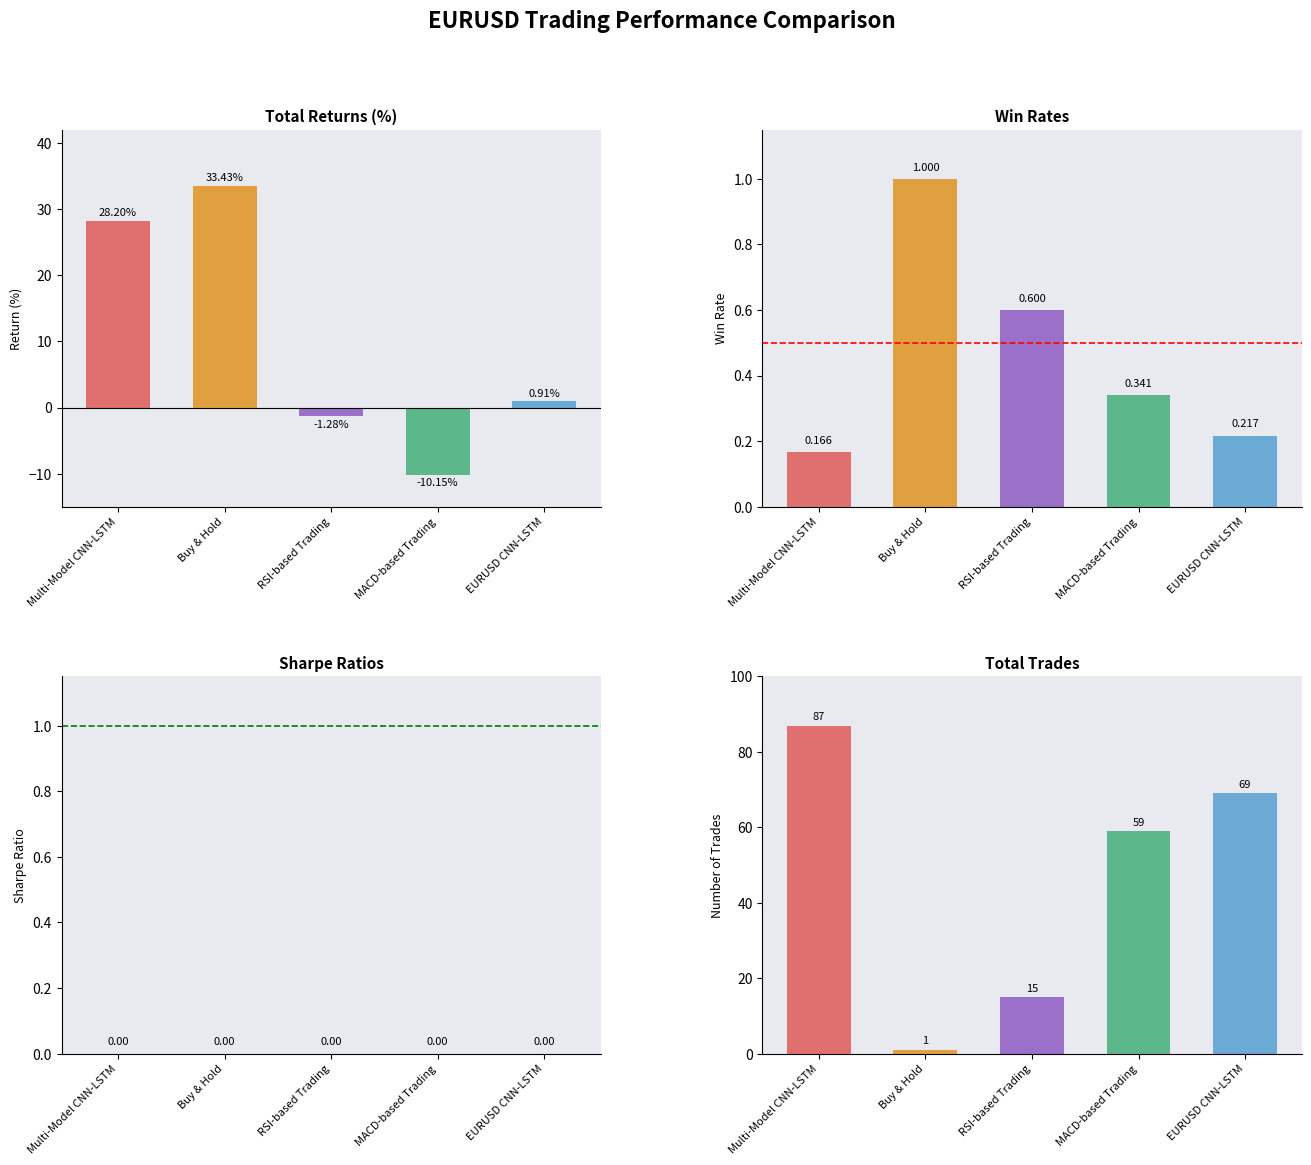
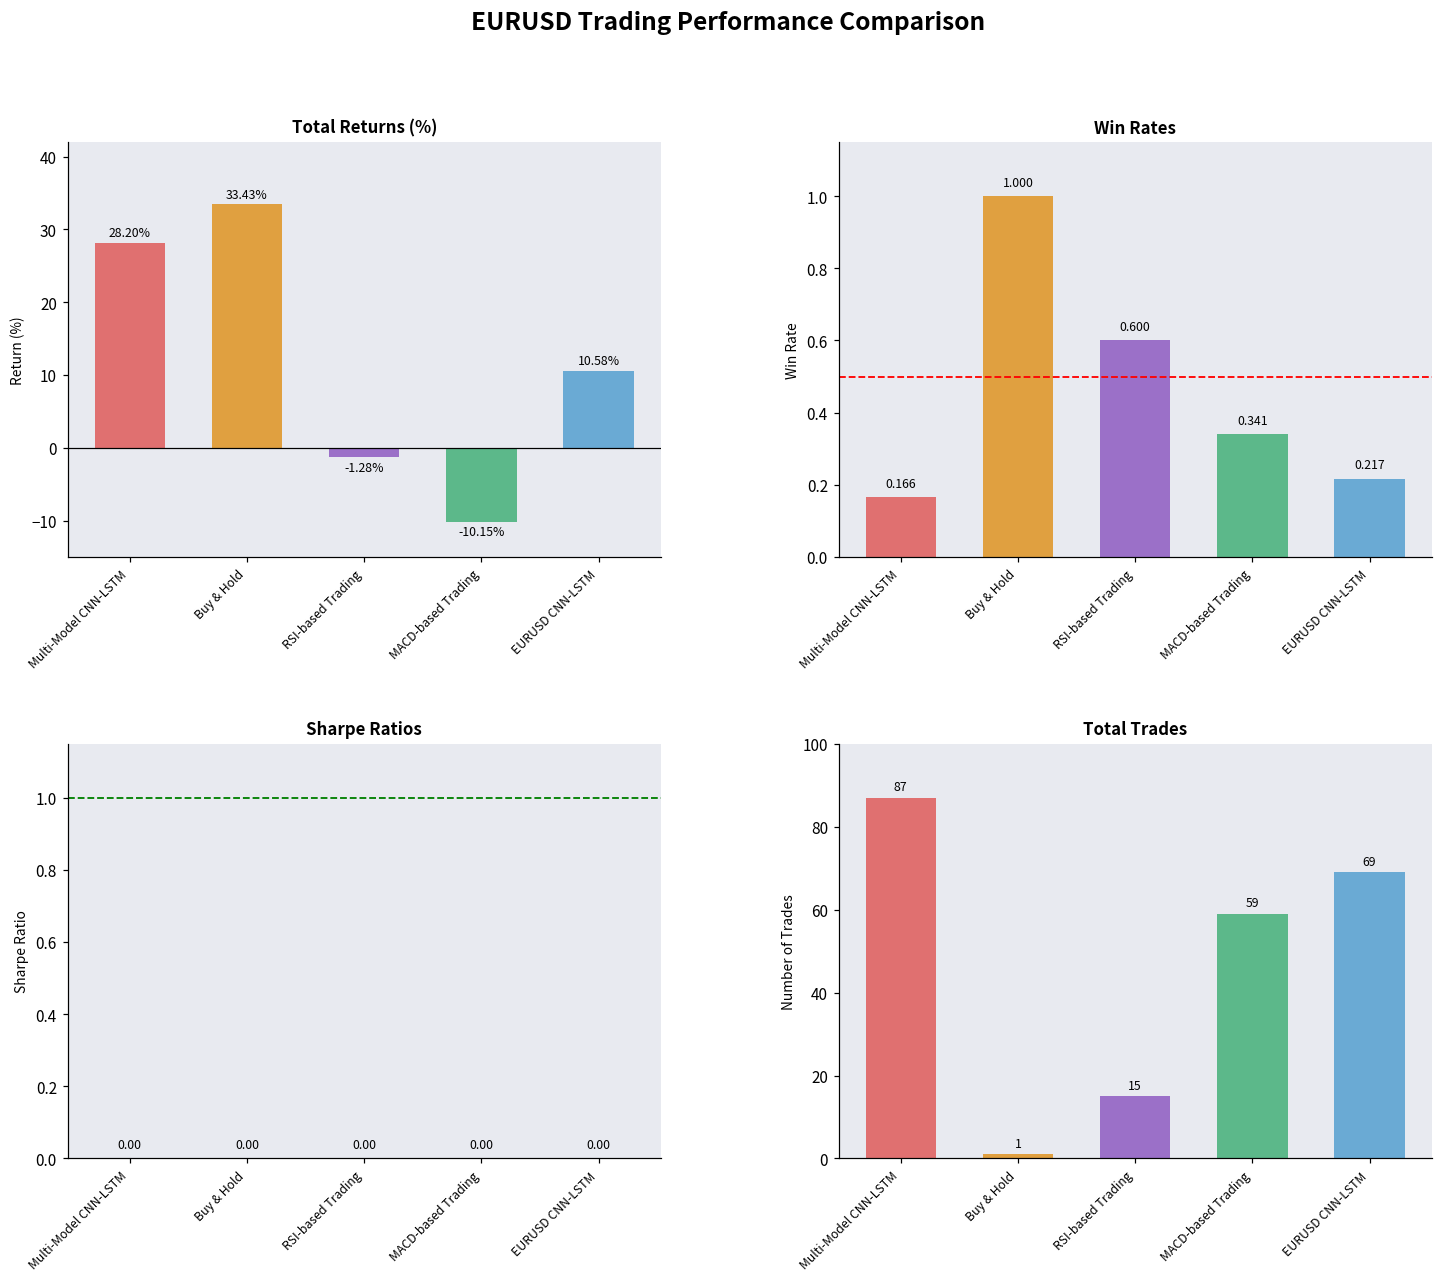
Total Returns (%), EURUSD CNN-LSTM: 0.91% -> 10.58%
